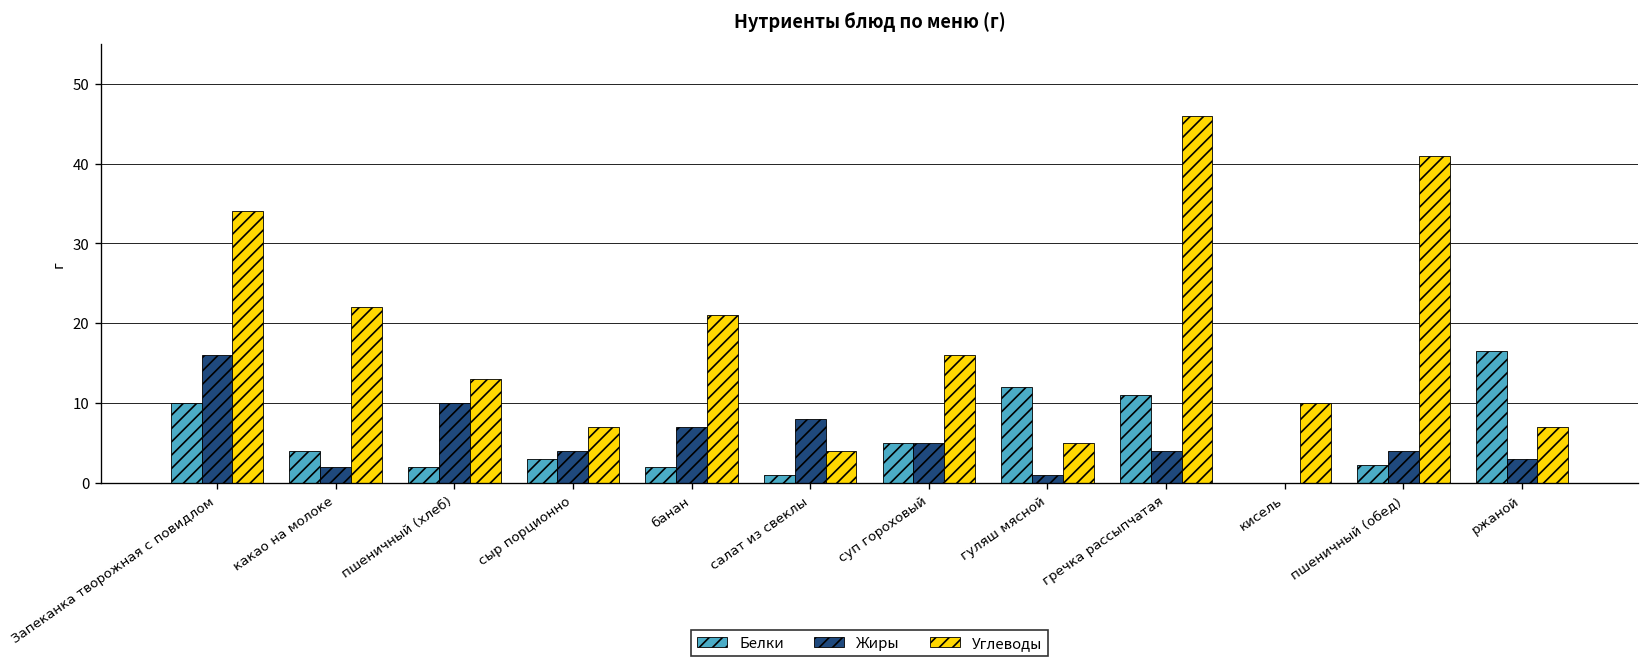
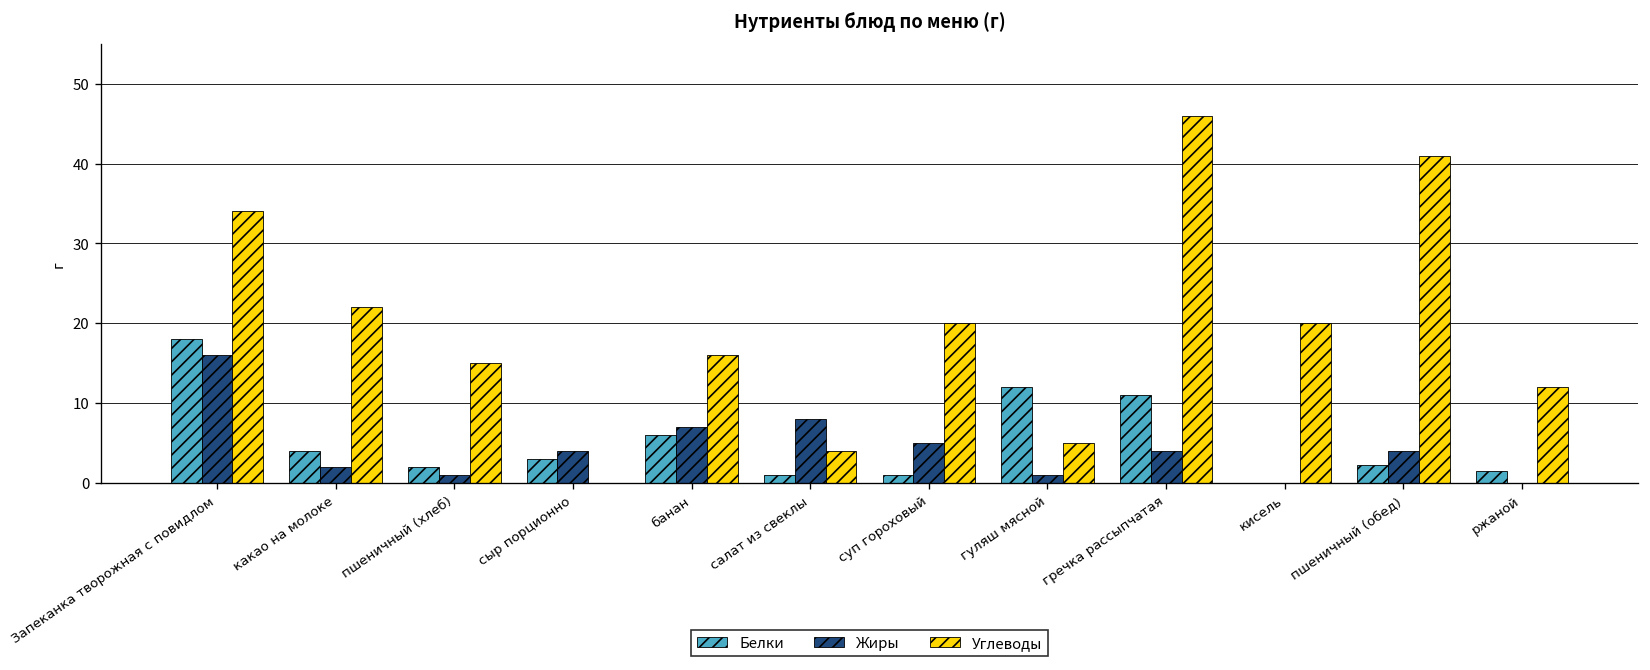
Белки, Запеканка творожная с повидлом: 10 -> 18
Жиры, пшеничный (хлеб): 10 -> 1
Углеводы, пшеничный (хлеб): 13 -> 15
Углеводы, сыр порционно: 7 -> 0
Белки, банан: 2 -> 6
Углеводы, банан: 21 -> 16
Белки, суп гороховый: 5 -> 1
Углеводы, суп гороховый: 16 -> 20
Углеводы, кисель: 10 -> 20
Белки, ржаной: 16 -> 1
Жиры, ржаной: 3 -> 0
Углеводы, ржаной: 7 -> 12
